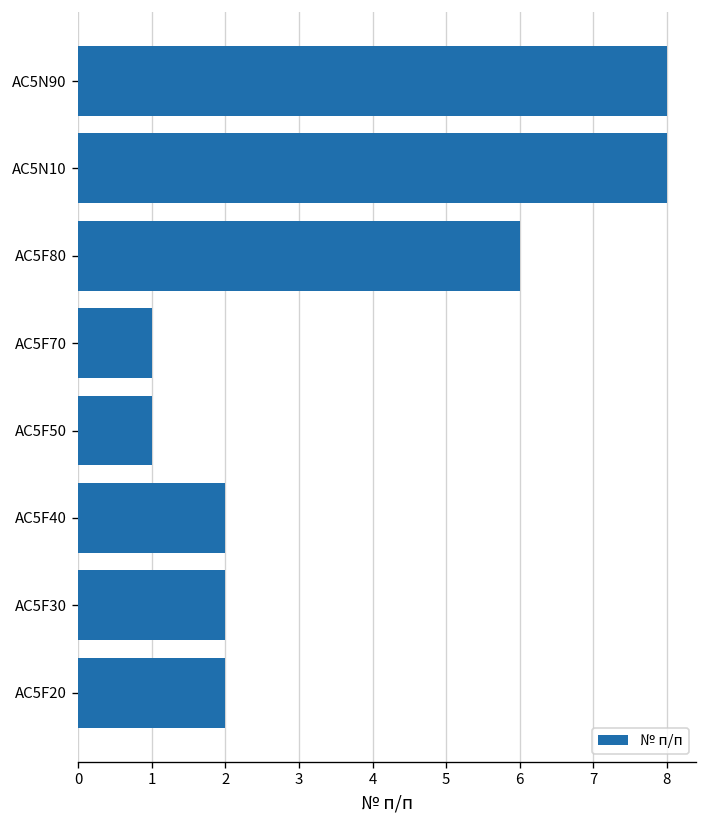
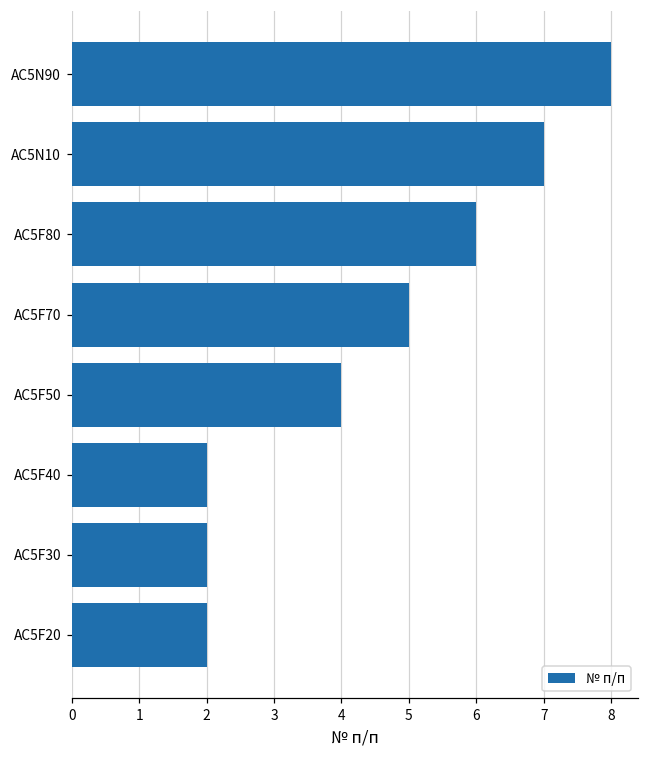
AC5N10: 8 -> 7
AC5F70: 1 -> 5
AC5F50: 1 -> 4
